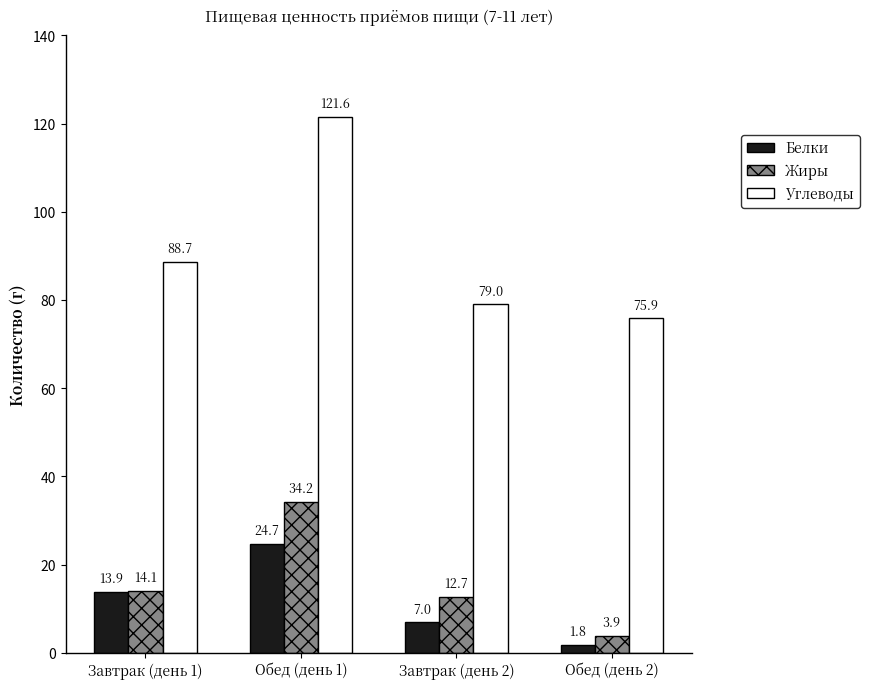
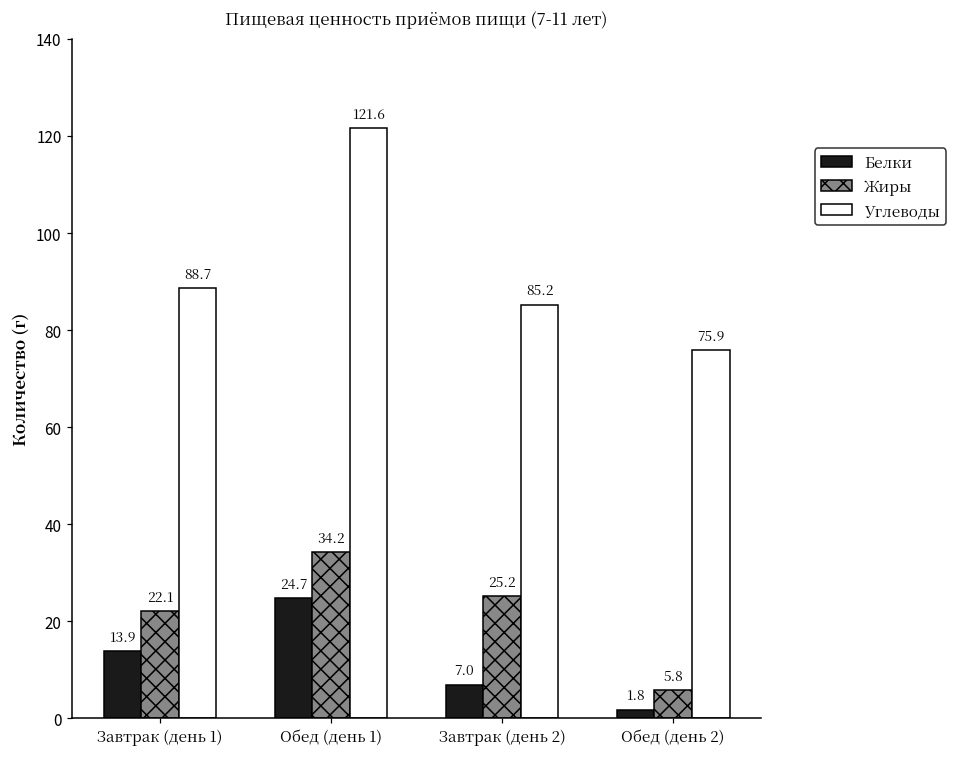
Жиры, Завтрак (день 1): 14.1 -> 22.1
Жиры, Завтрак (день 2): 12.7 -> 25.2
Углеводы, Завтрак (день 2): 79.0 -> 85.2
Жиры, Обед (день 2): 3.9 -> 5.8
